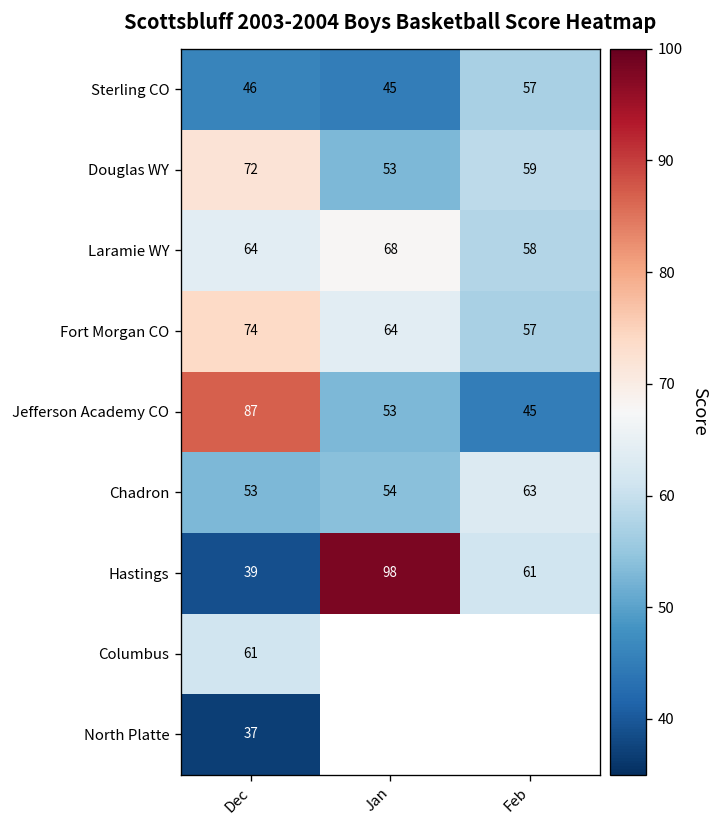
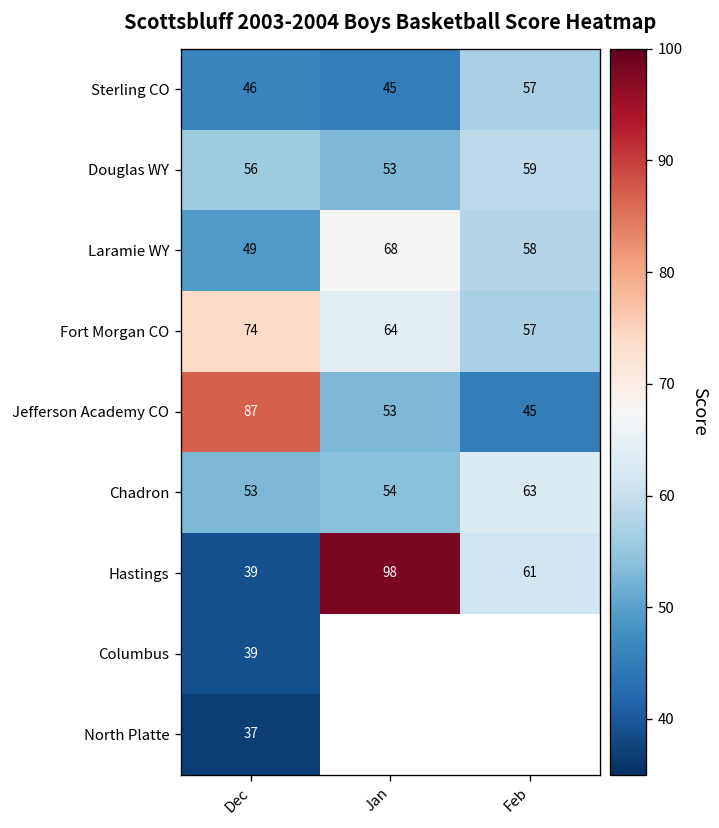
Douglas WY, Dec: 72 -> 56
Laramie WY, Dec: 64 -> 49
Columbus, Dec: 61 -> 39
